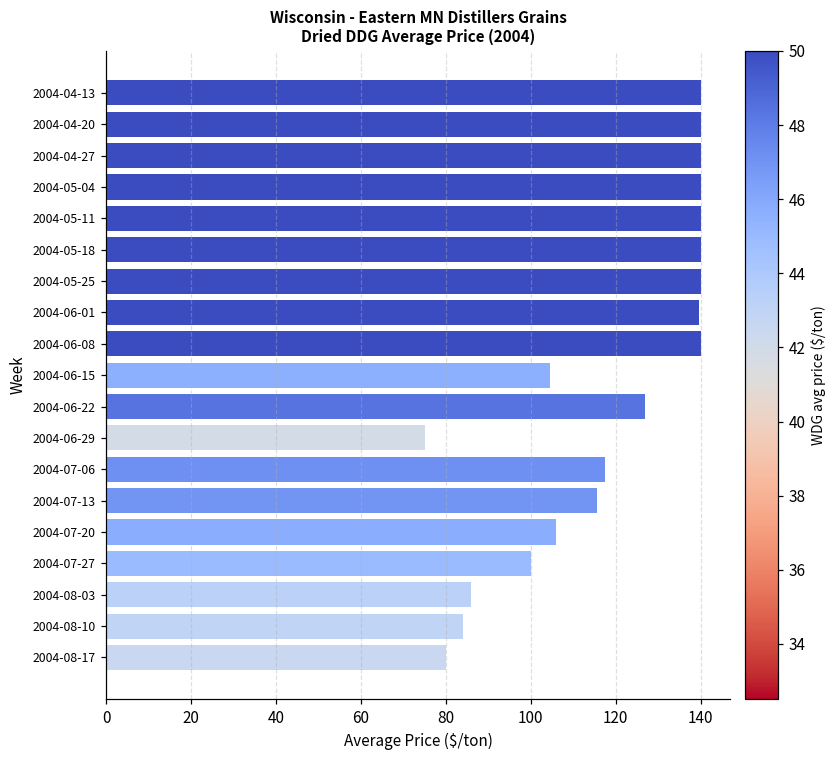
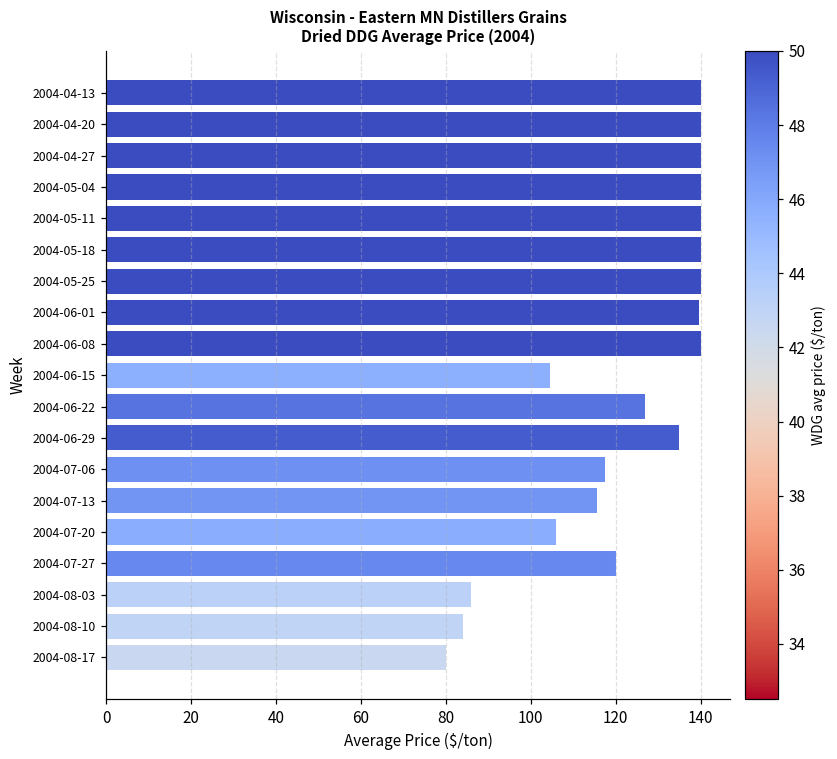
2004-06-29: 75 -> 135
2004-07-27: 100 -> 120
